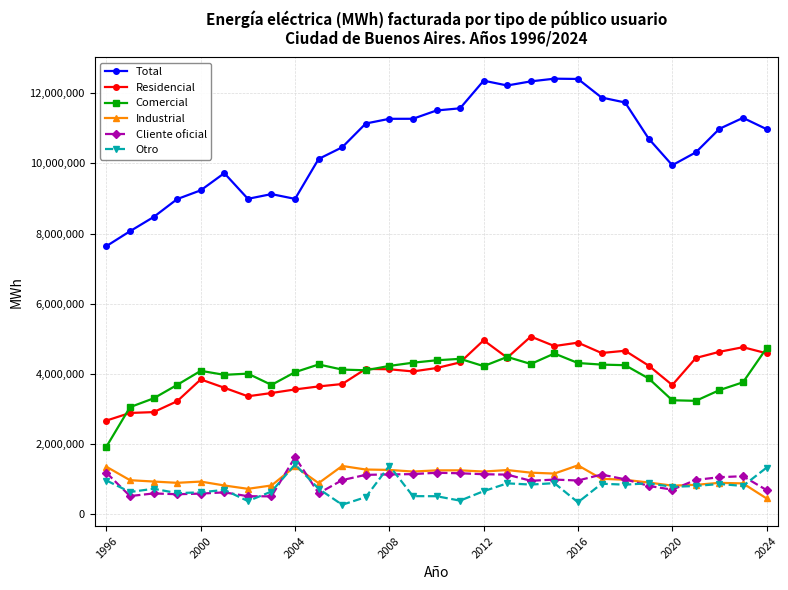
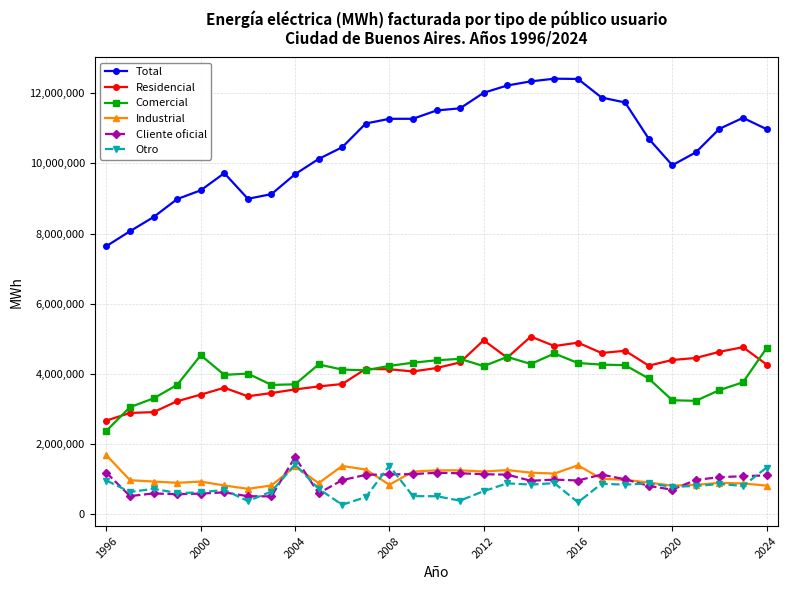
Comercial, 1996: 1,900,000 -> 2,400,000
Industrial, 1996: 1,400,000 -> 1,700,000
Residencial, 2000: 3,800,000 -> 3,400,000
Comercial, 2000: 4,100,000 -> 4,500,000
Total, 2004: 9,000,000 -> 9,700,000
Comercial, 2004: 4,100,000 -> 3,700,000
Industrial, 2008: 1,300,000 -> 800,000
Total, 2012: 12,400,000 -> 12,000,000
Residencial, 2020: 3,700,000 -> 4,400,000
Residencial, 2024: 4,600,000 -> 4,300,000
Industrial, 2024: 500,000 -> 800,000
Cliente oficial, 2024: 700,000 -> 1,100,000
